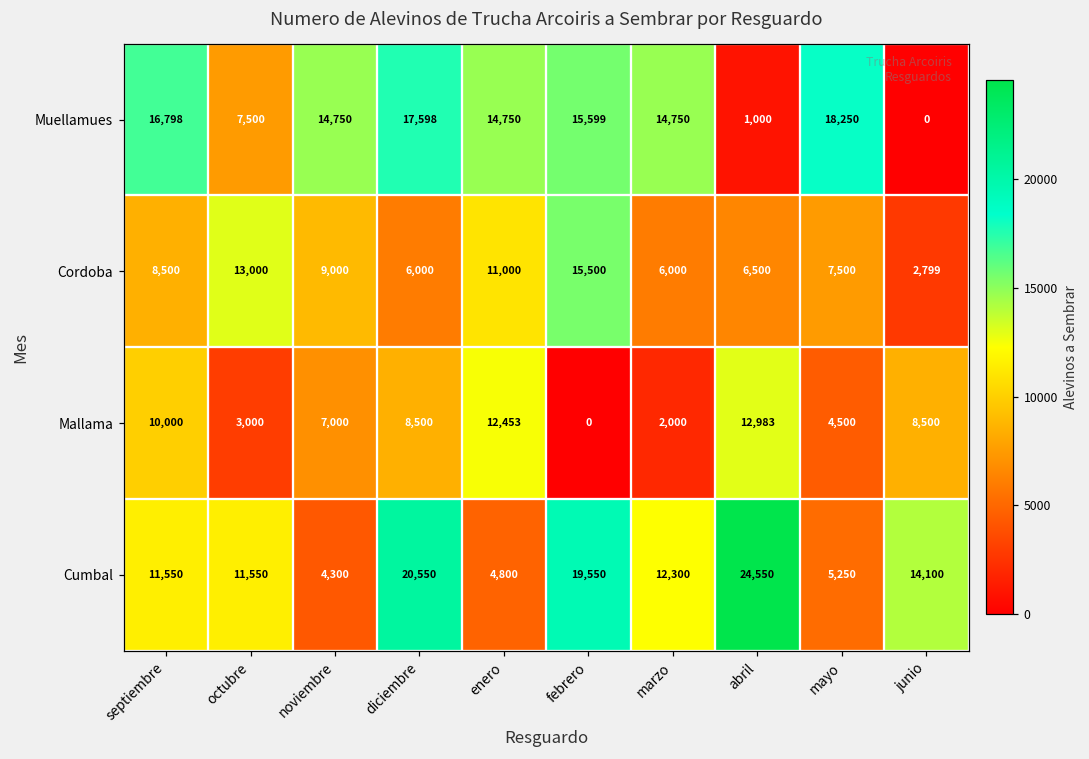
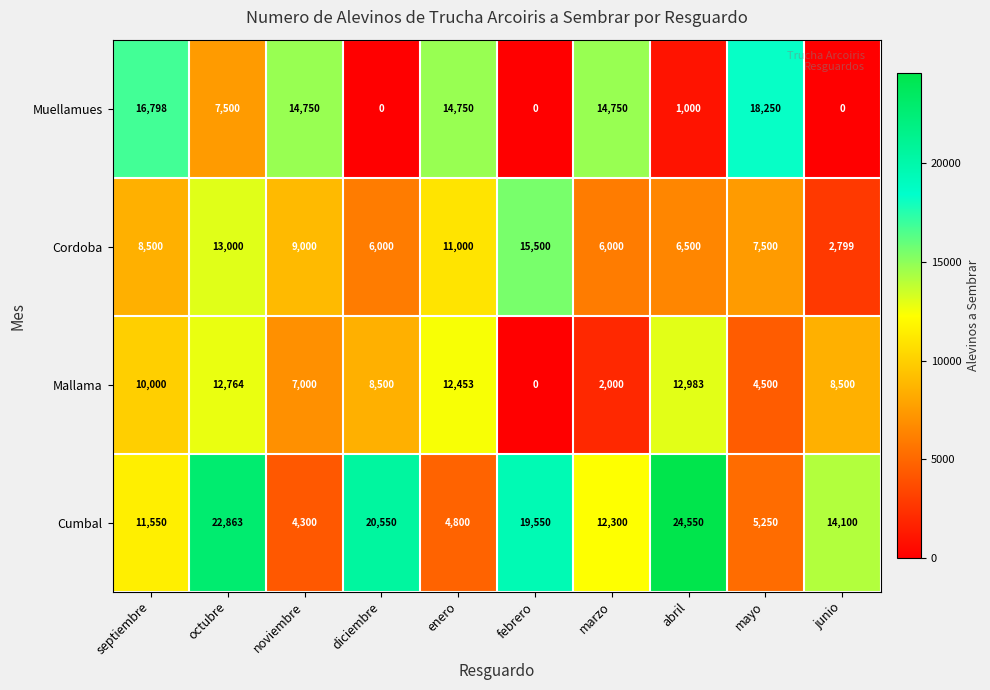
Muellamues, diciembre: 17,598 -> 0
Muellamues, febrero: 15,599 -> 0
Mallama, octubre: 3,000 -> 12,764
Cumbal, octubre: 11,550 -> 22,863
